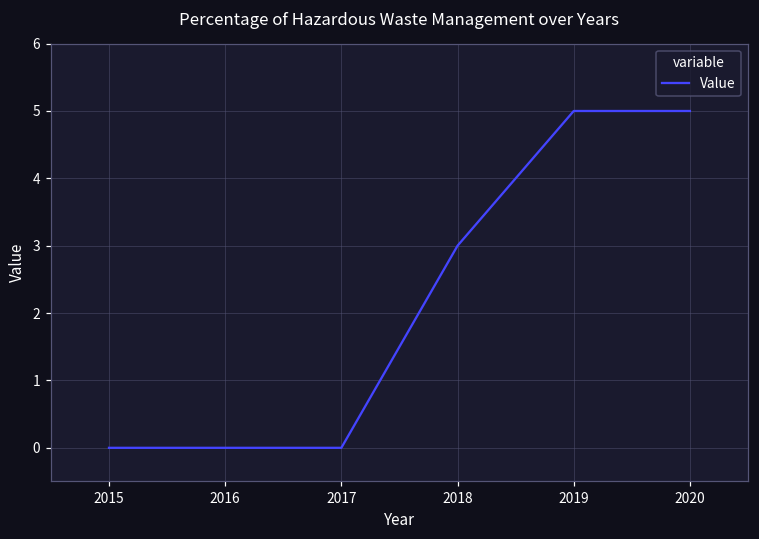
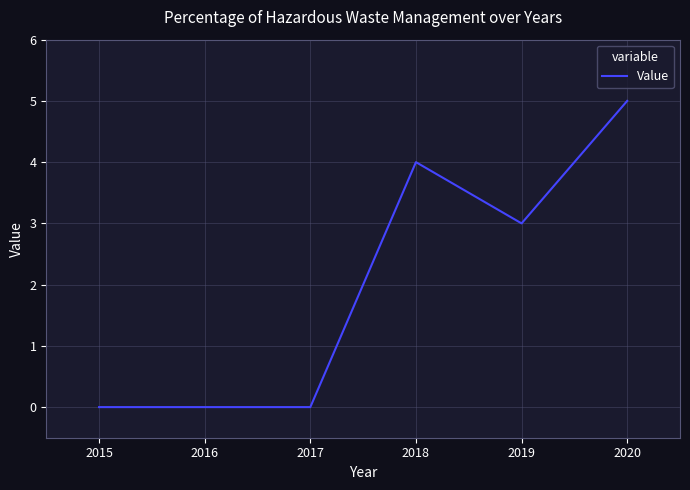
2018: 3 -> 4
2019: 5 -> 3
